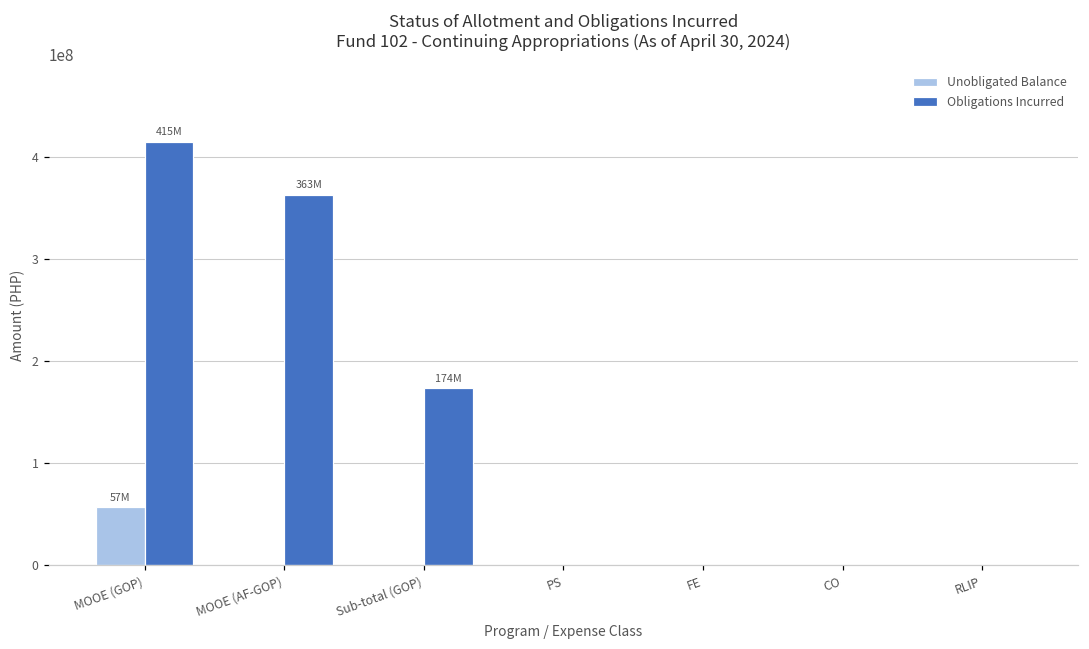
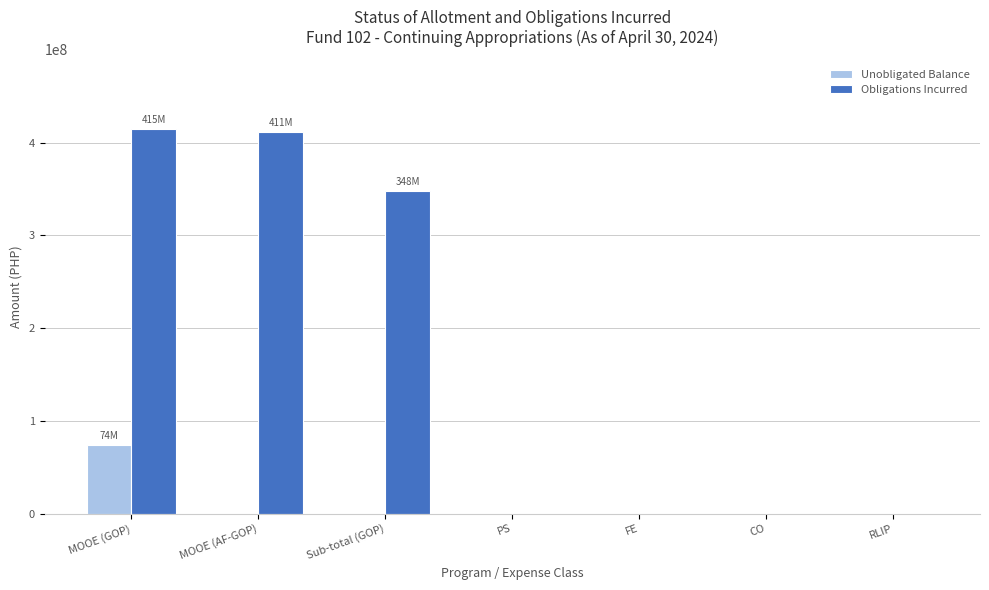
Unobligated Balance, MOOE (GOP): 57M -> 74M
Obligations Incurred, MOOE (AF-GOP): 363M -> 411M
Obligations Incurred, Sub-total (GOP): 174M -> 348M
